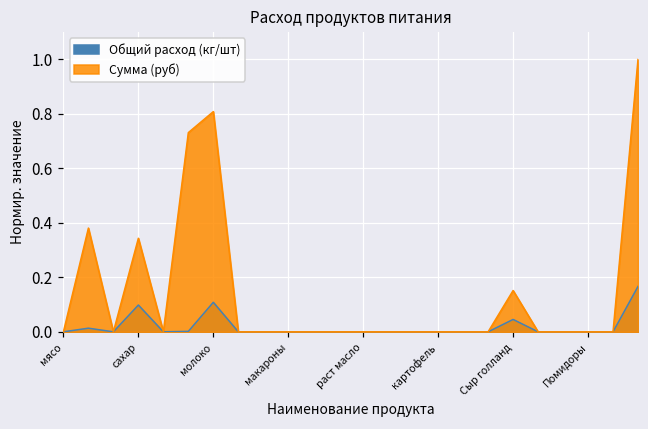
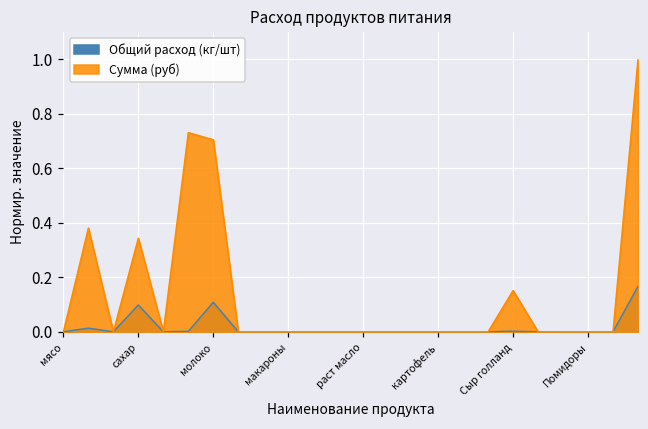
Сумма (руб), молоко: 0.81 -> 0.71
Общий расход (кг/шт), Сыр голланд: 0.05 -> 0.00
